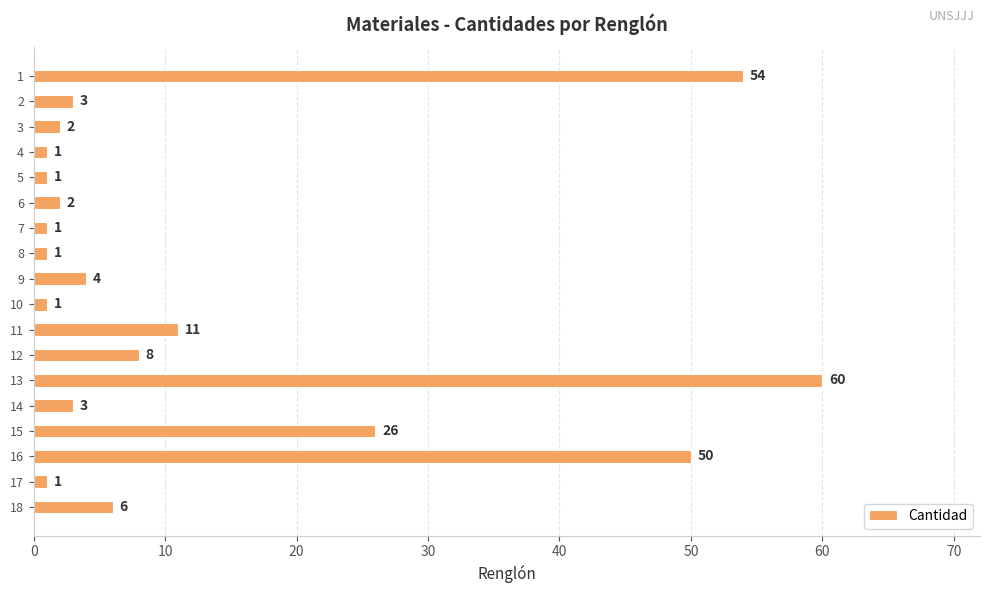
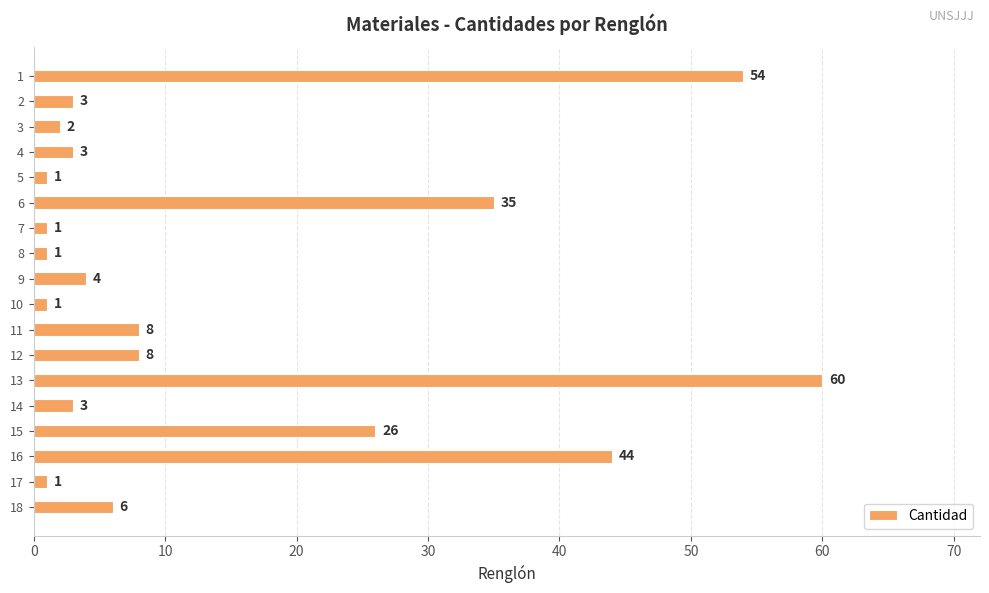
4: 1 -> 3
6: 2 -> 35
11: 11 -> 8
16: 50 -> 44
